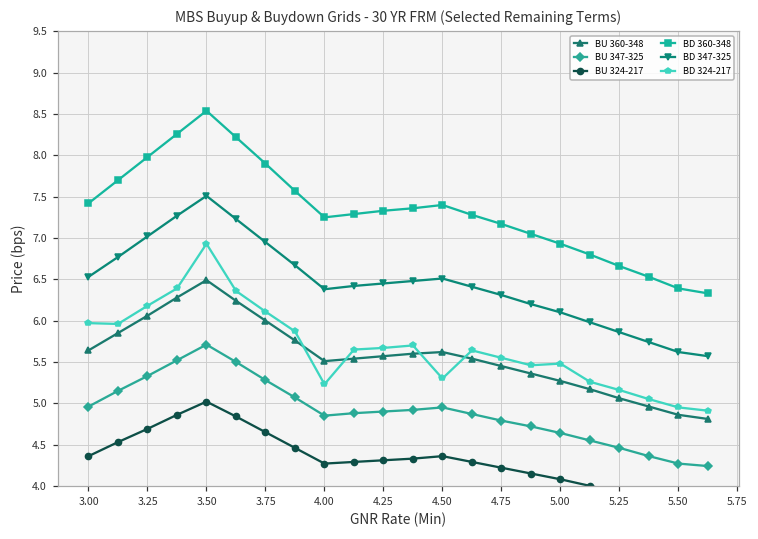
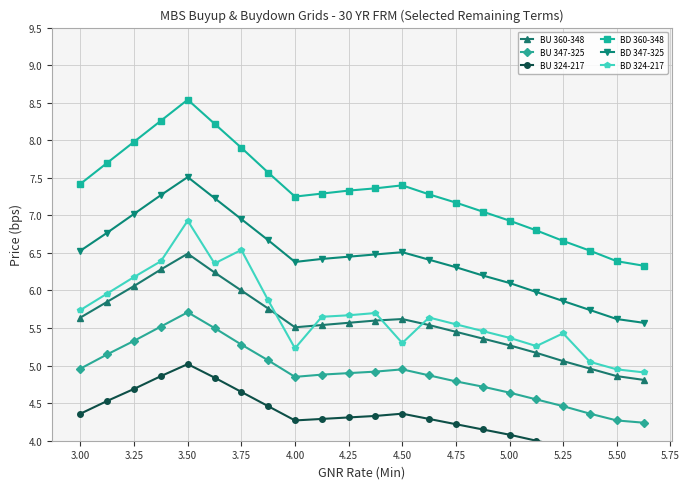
BD 324-217, 3.00: 6.0 -> 5.7
BD 324-217, 3.75: 6.1 -> 6.5
BD 324-217, 5.00: 5.5 -> 5.4
BD 324-217, 5.25: 5.2 -> 5.4
